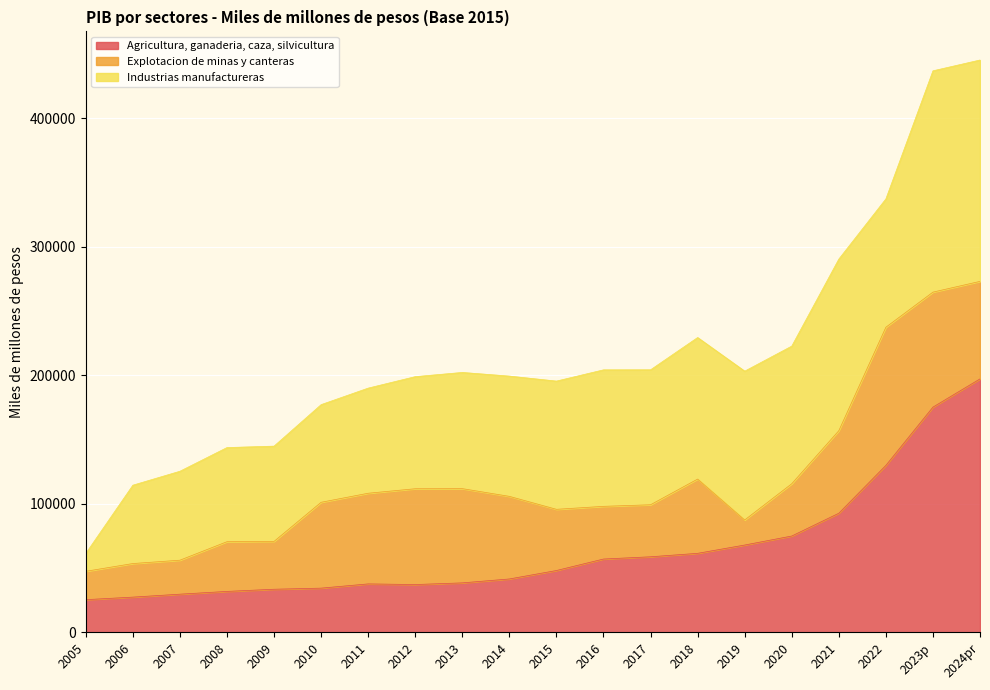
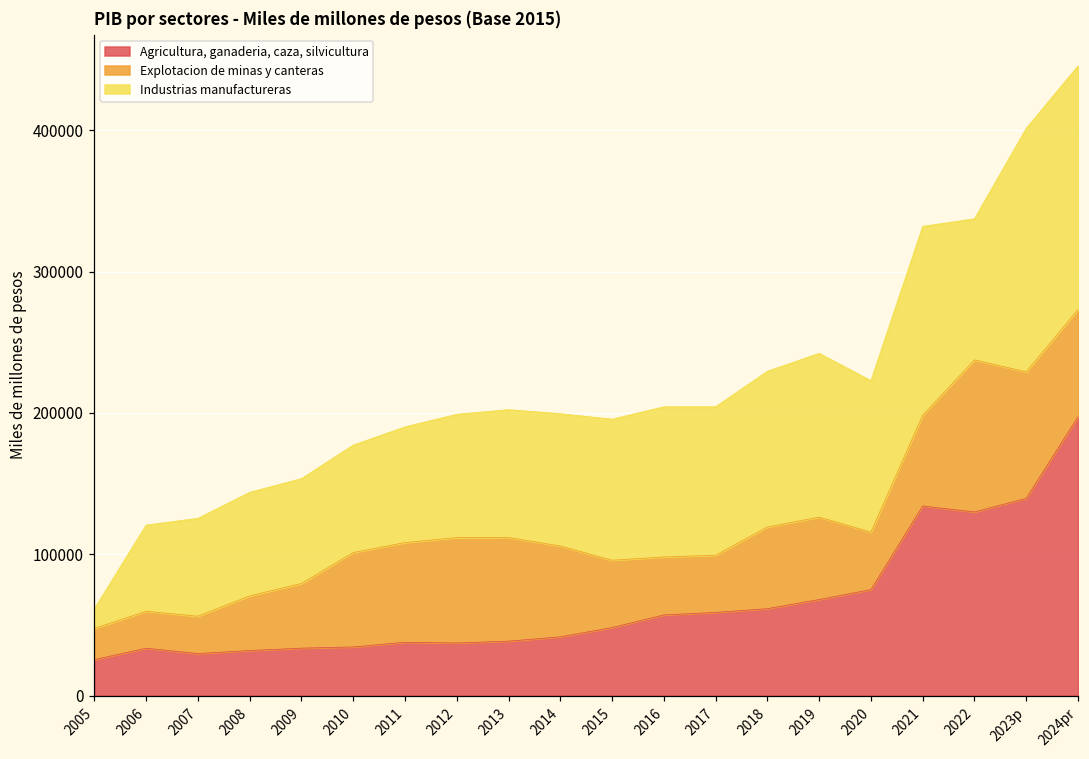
Agricultura, ganaderia, caza, silvicultura, 2006: 27000 -> 34000
Explotacion de minas y canteras, 2009: 37000 -> 46000
Explotacion de minas y canteras, 2019: 19000 -> 58000
Agricultura, ganaderia, caza, silvicultura, 2021: 93000 -> 134000
Agricultura, ganaderia, caza, silvicultura, 2023p: 175000 -> 140000
